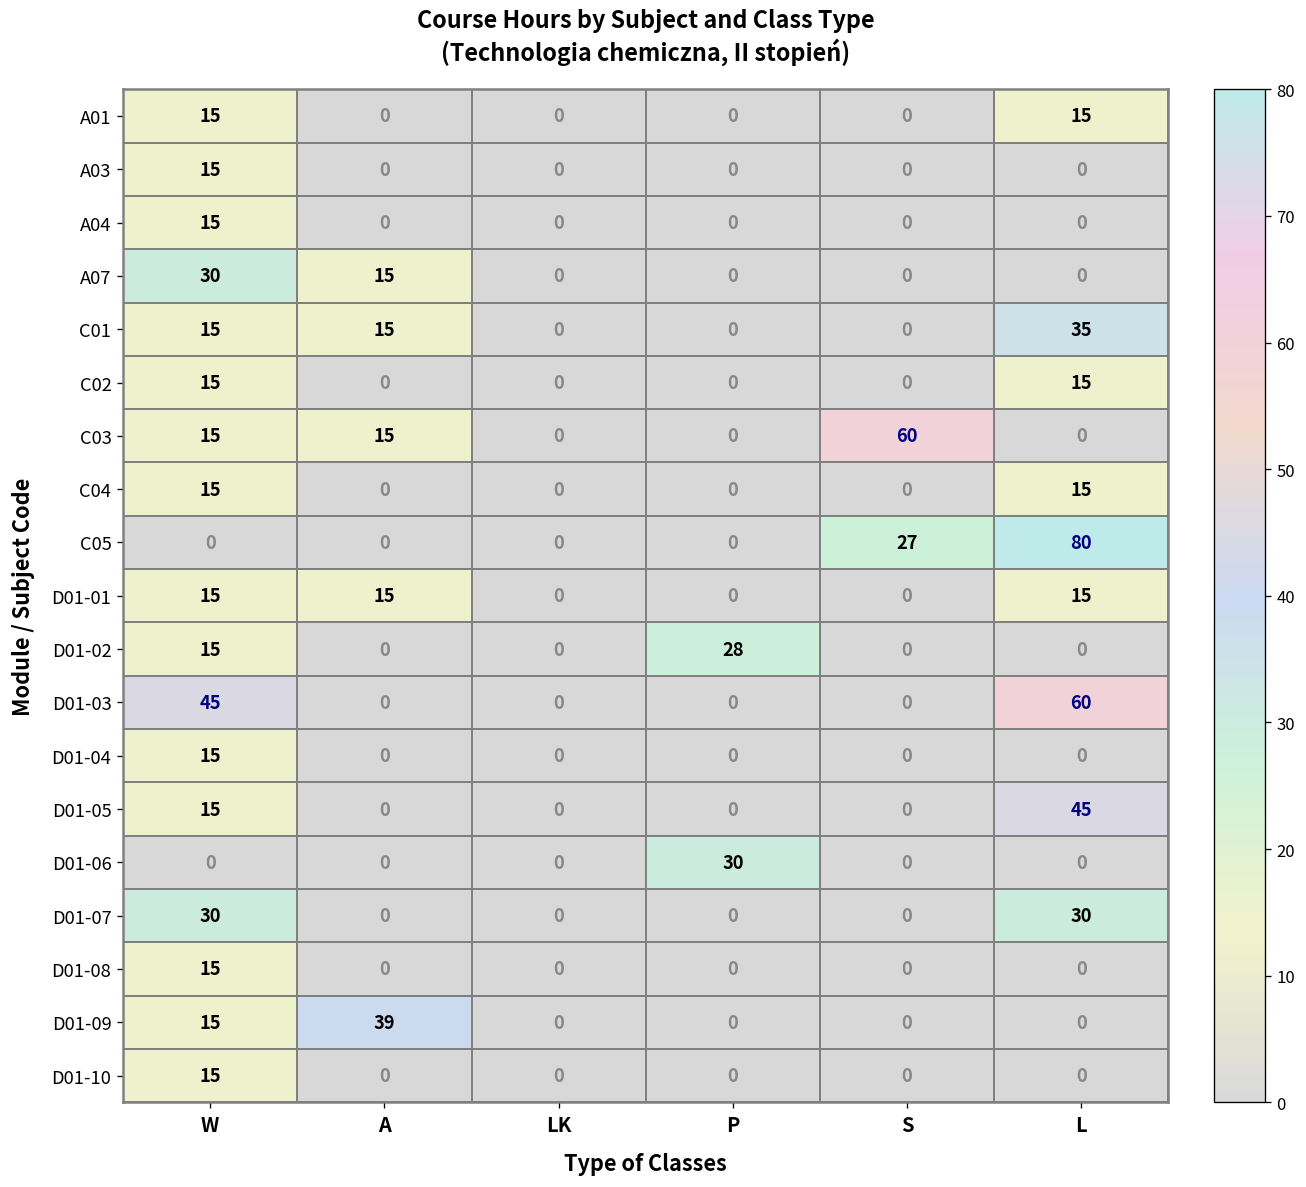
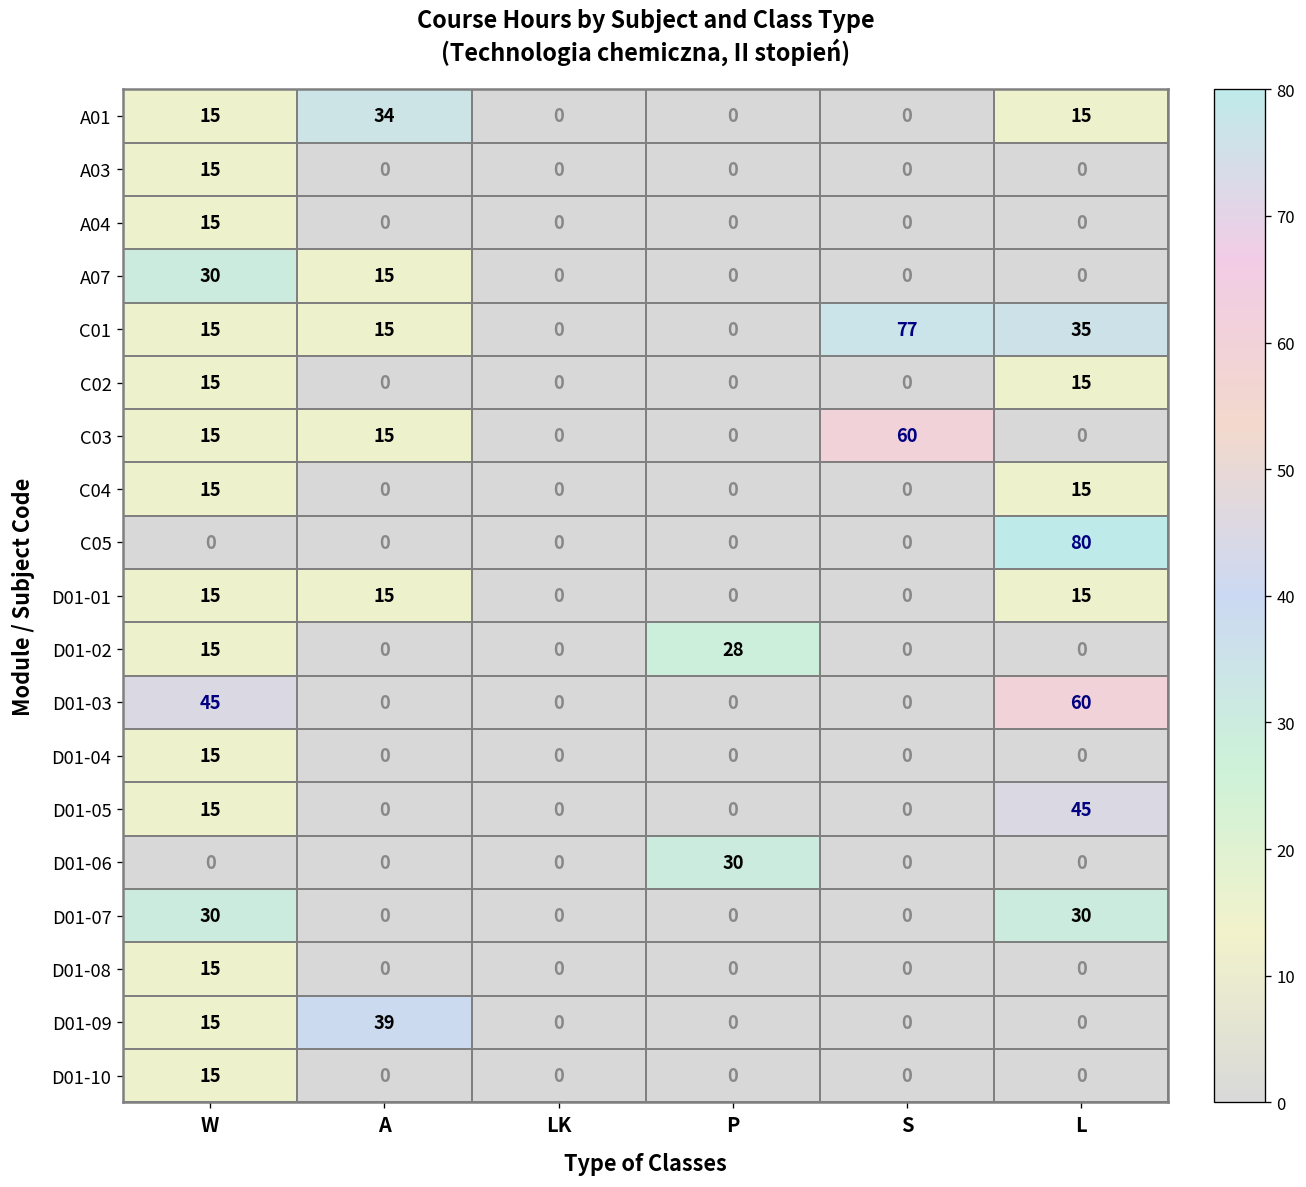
A01, A: 0 -> 34
C01, S: 0 -> 77
C05, S: 27 -> 0
